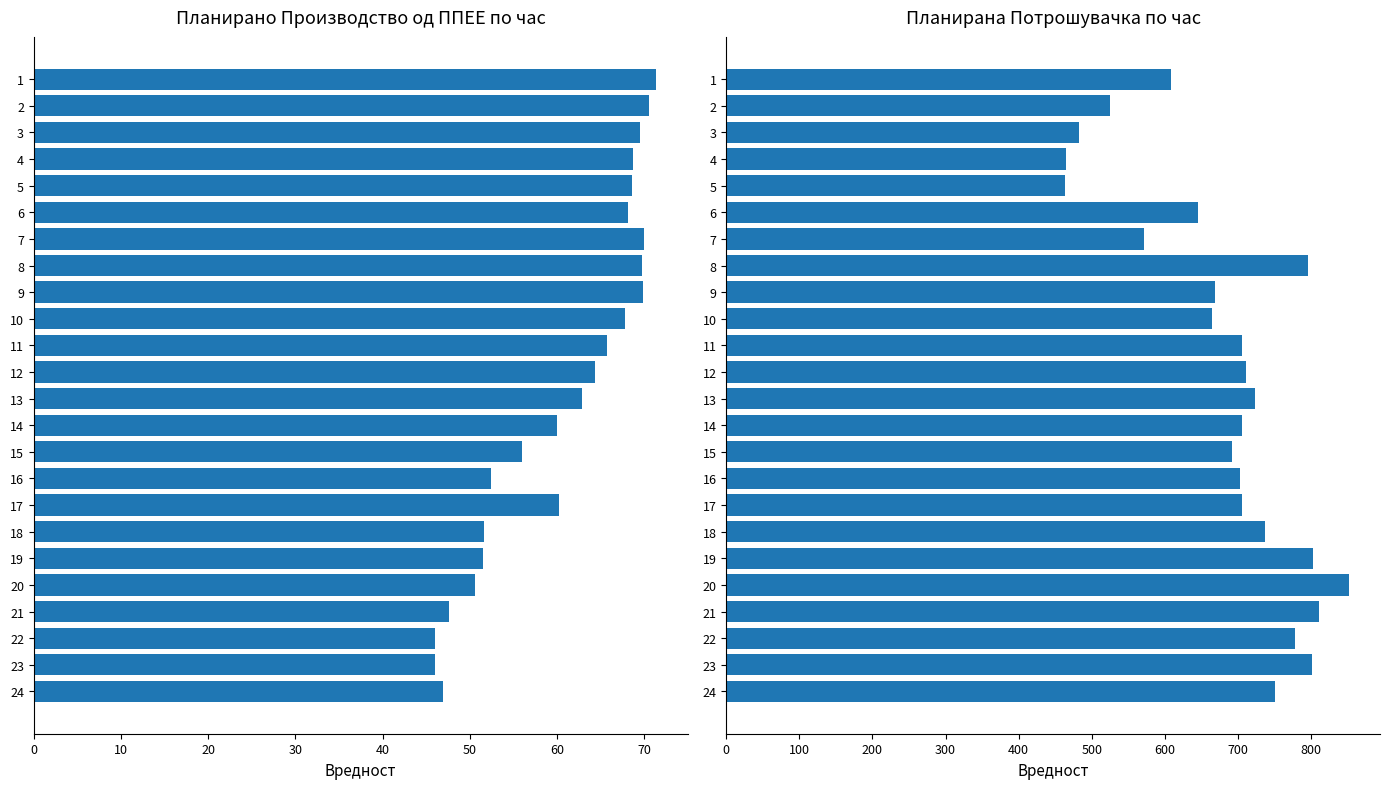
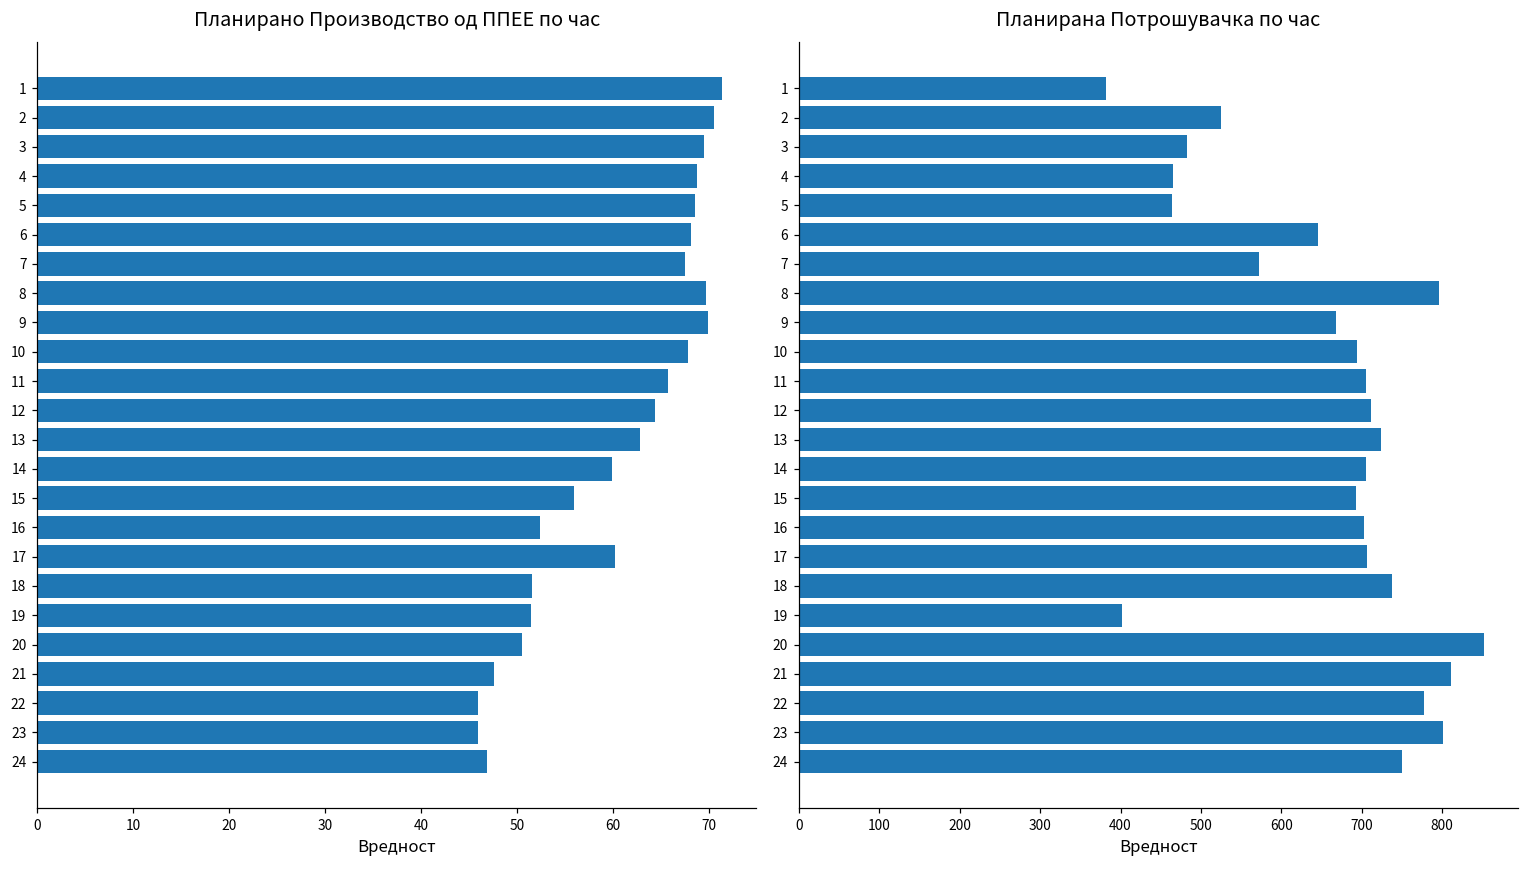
Планирано Производство од ППЕЕ по час, 7: 70 -> 68
Планирана Потрошувачка по час, 1: 610 -> 380
Планирана Потрошувачка по час, 10: 660 -> 690
Планирана Потрошувачка по час, 19: 800 -> 400
